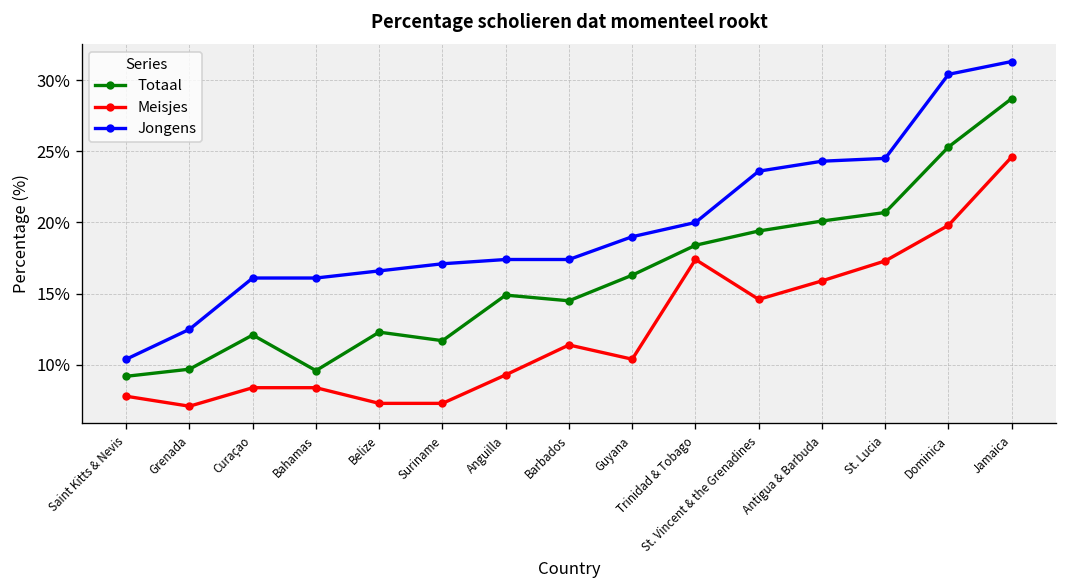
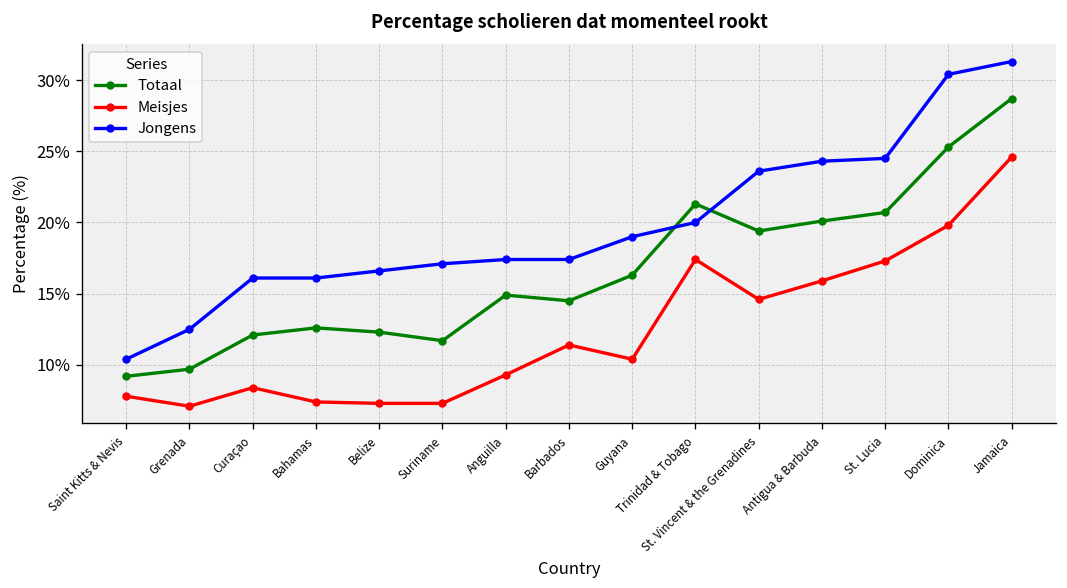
Totaal, Bahamas: 9.6% -> 12.6%
Meisjes, Bahamas: 8.4% -> 7.4%
Totaal, Trinidad & Tobago: 18.4% -> 21.3%
